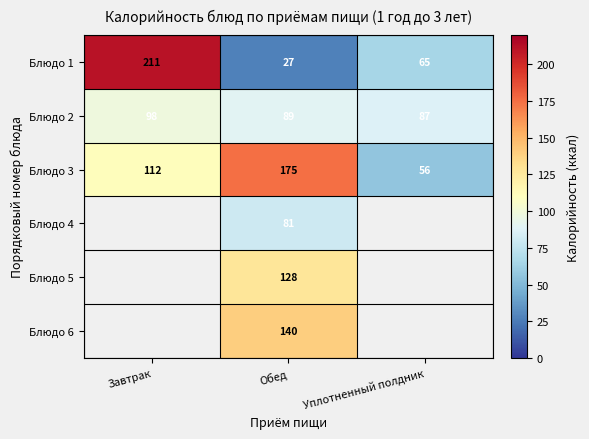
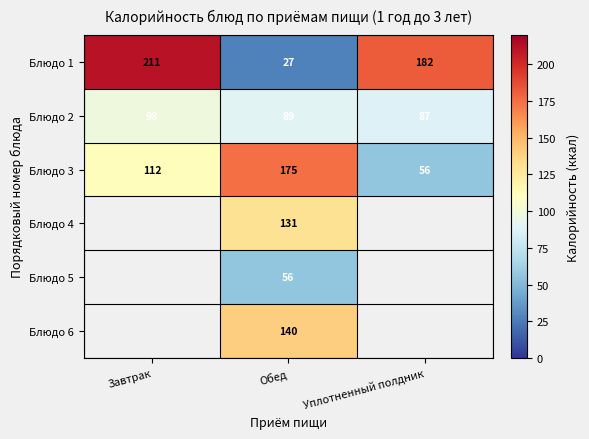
Блюдо 1, Уплотненный полдник: 65 -> 182
Блюдо 4, Обед: 81 -> 131
Блюдо 5, Обед: 128 -> 56
